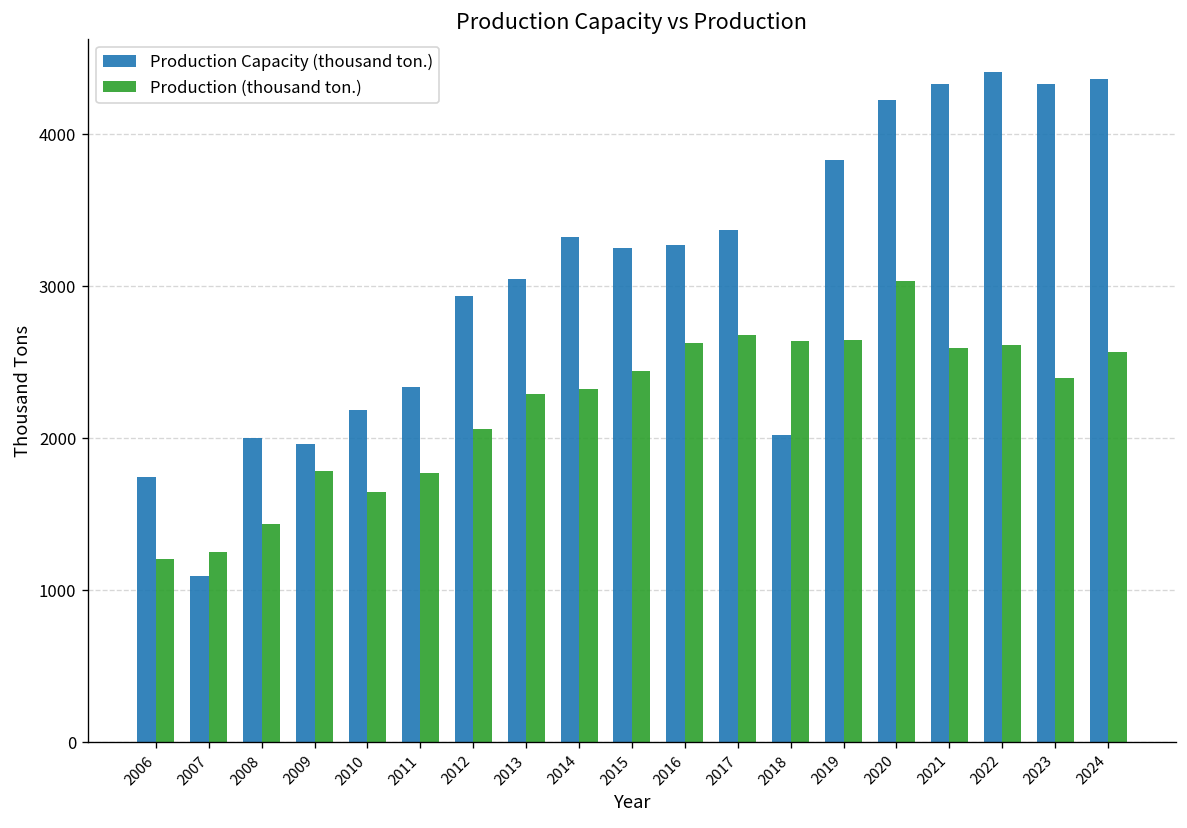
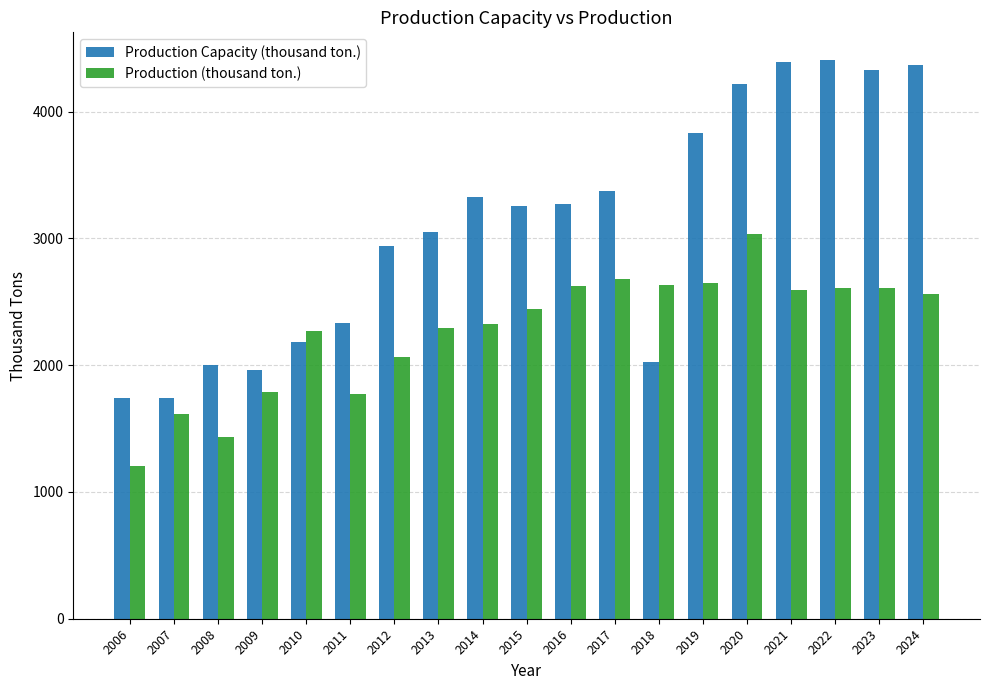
Production Capacity (thousand ton.), 2007: 1090 -> 1740
Production (thousand ton.), 2007: 1250 -> 1620
Production (thousand ton.), 2010: 1650 -> 2270
Production Capacity (thousand ton.), 2021: 4330 -> 4390
Production (thousand ton.), 2023: 2400 -> 2610
